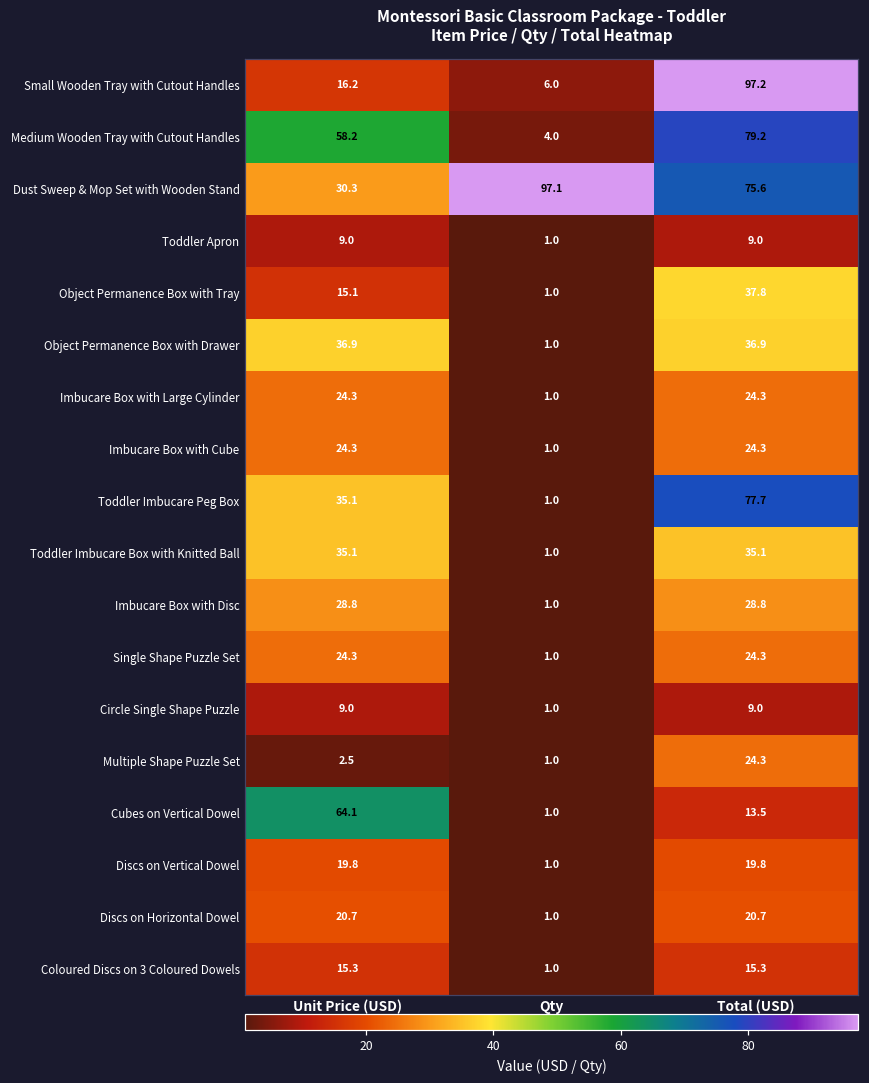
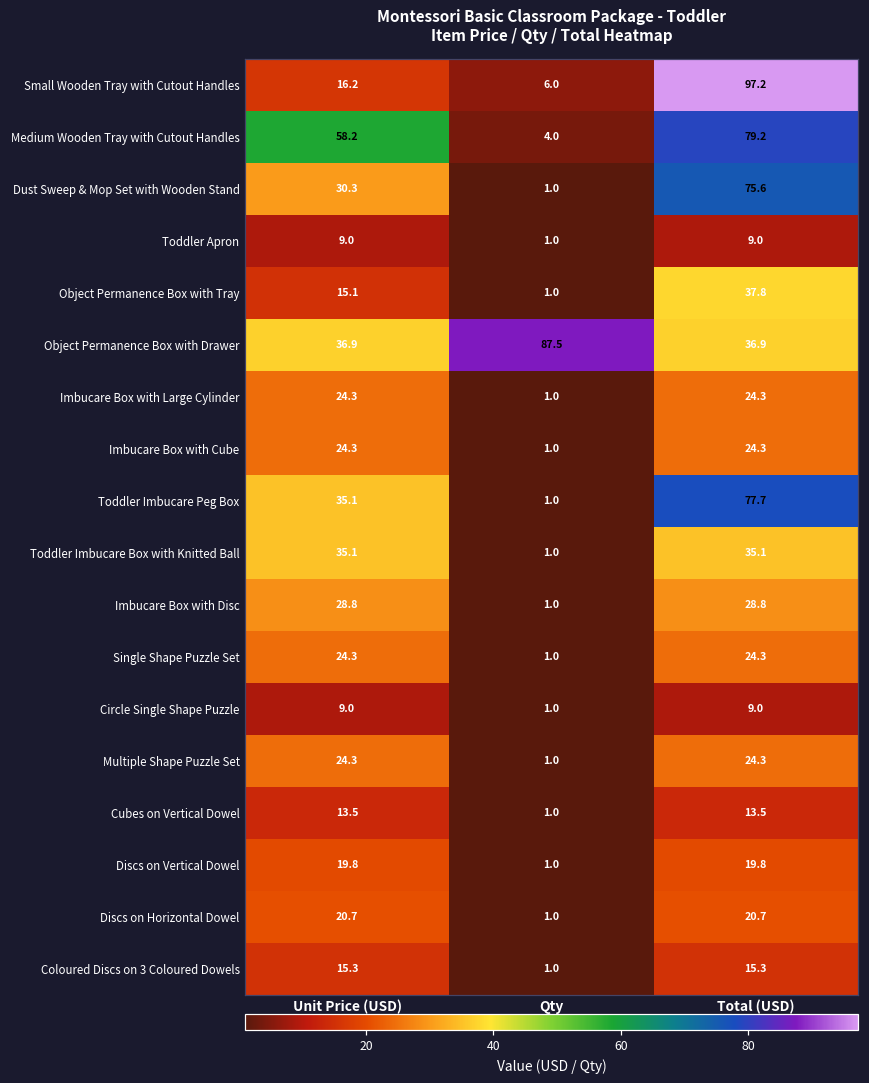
Dust Sweep & Mop Set with Wooden Stand, Qty: 97.1 -> 1.0
Object Permanence Box with Drawer, Qty: 1.0 -> 87.5
Multiple Shape Puzzle Set, Unit Price (USD): 2.5 -> 24.3
Cubes on Vertical Dowel, Unit Price (USD): 64.1 -> 13.5
